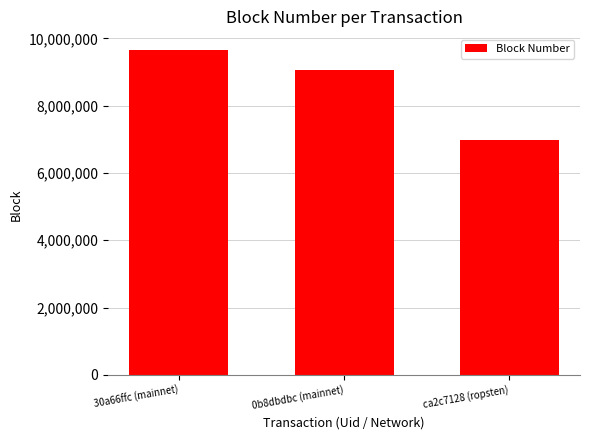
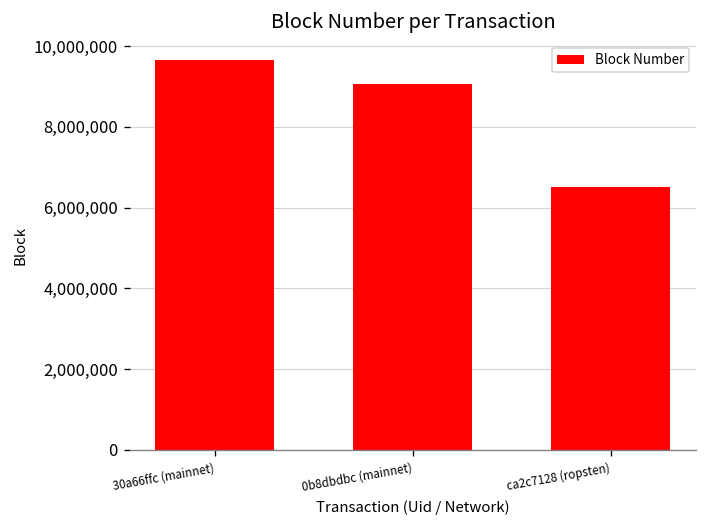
ca2c7128 (ropsten): 7,000,000 -> 6,500,000
